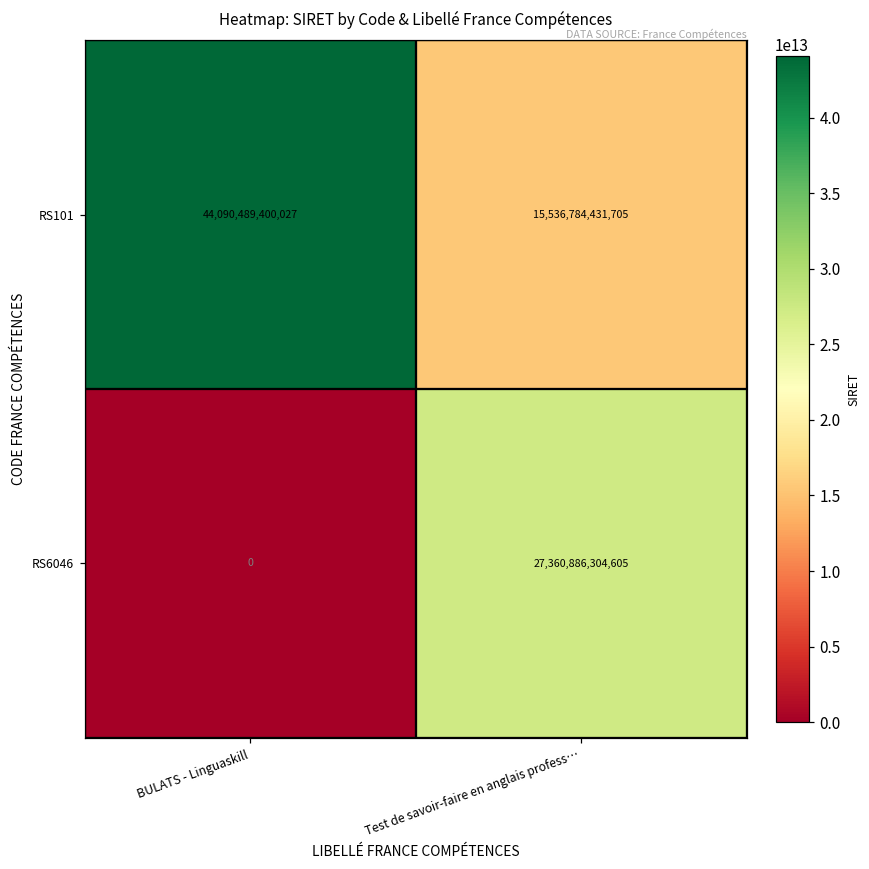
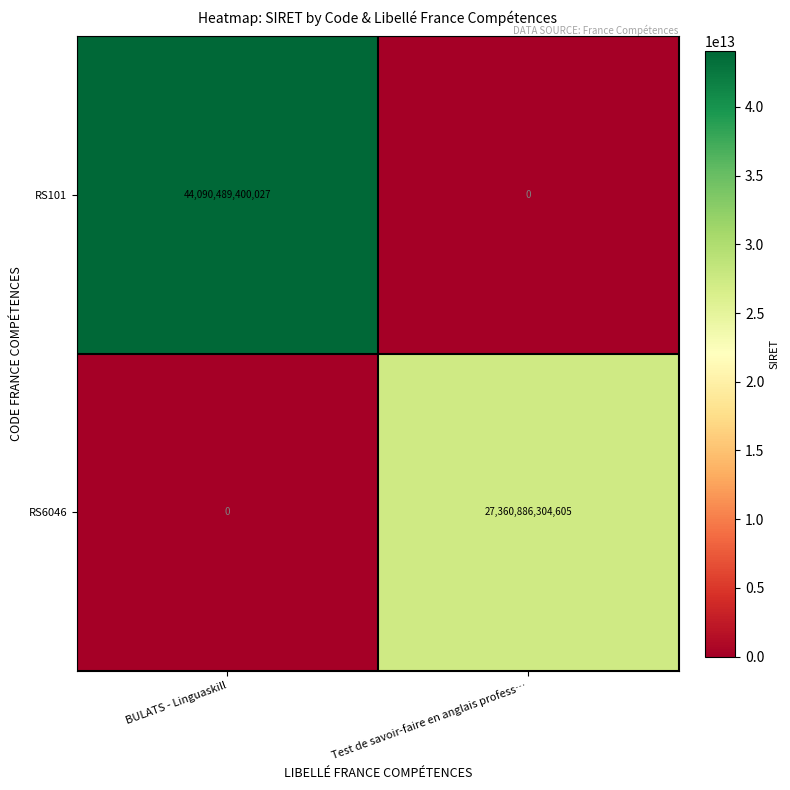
RS101, Test de savoir-faire en anglais profess…: 15,536,784,431,705 -> 0
